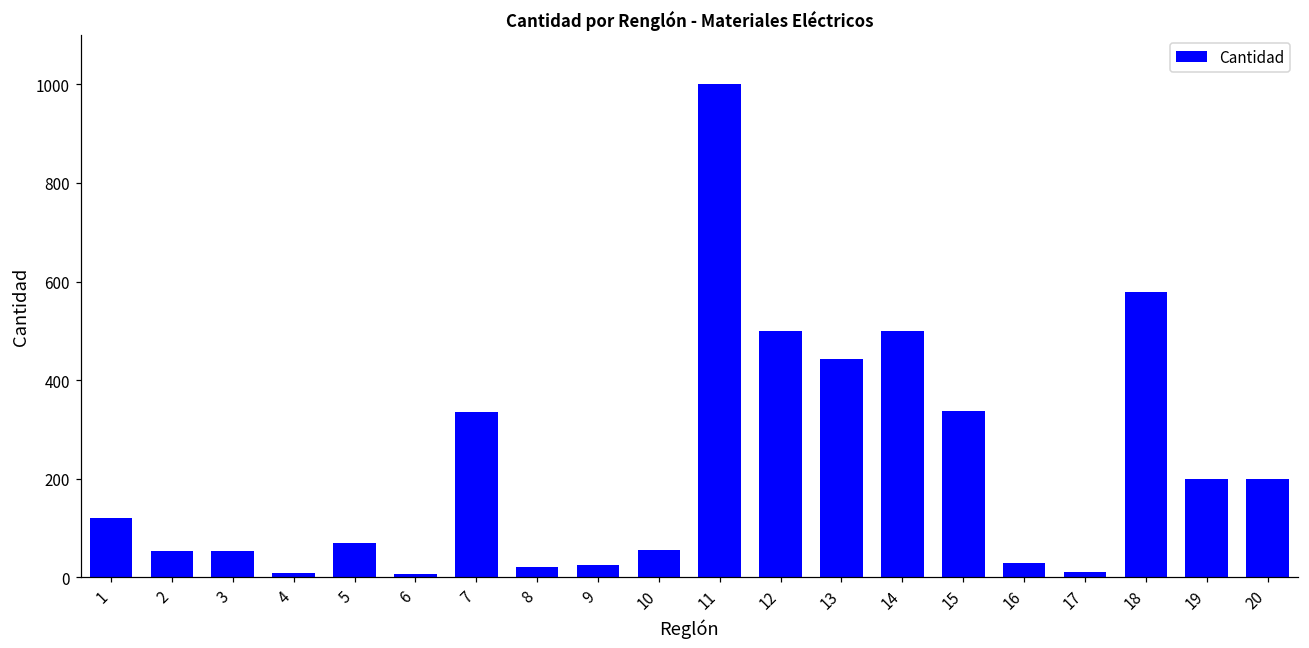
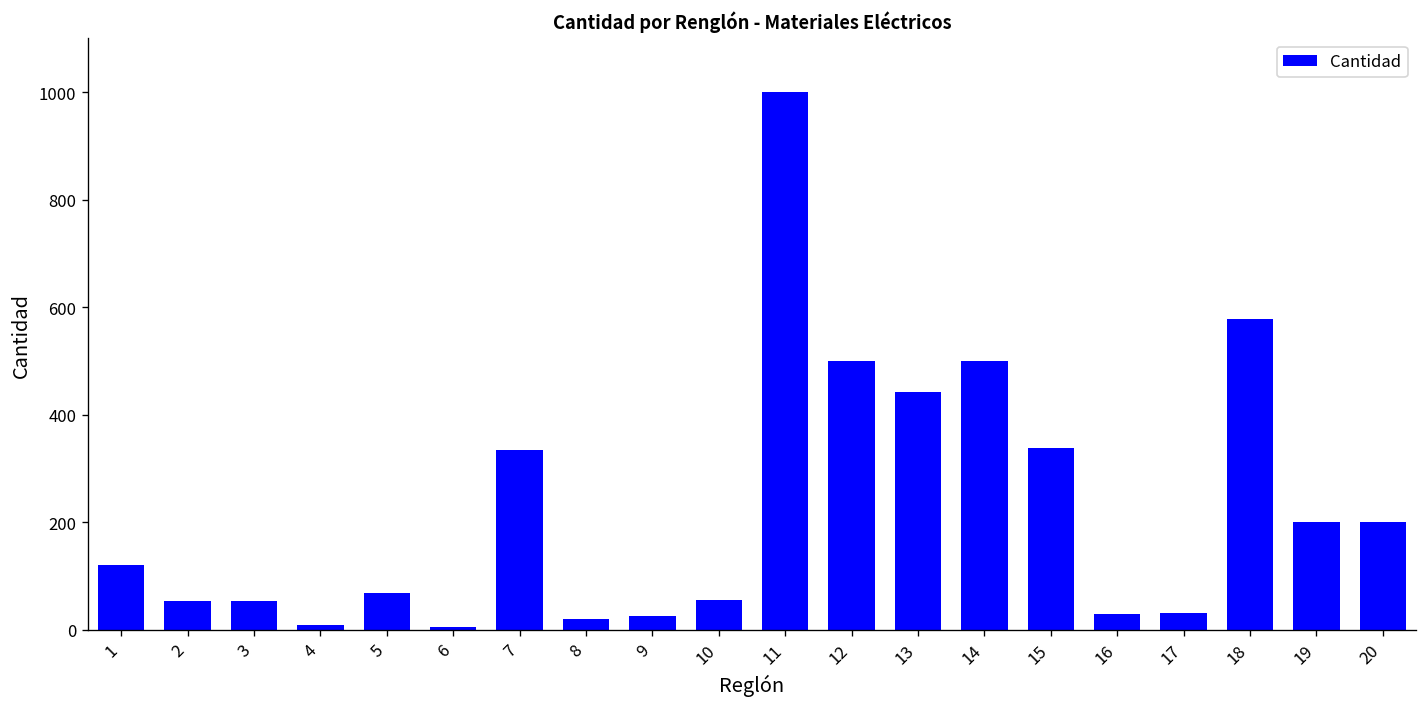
17: 10 -> 30
